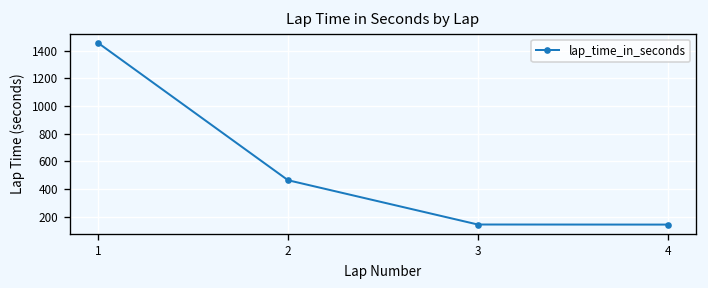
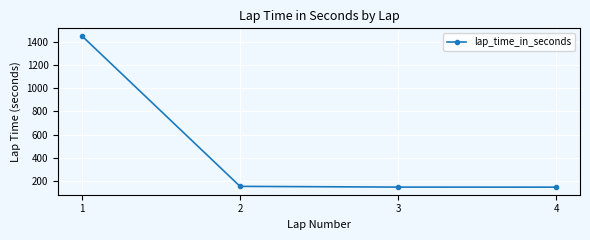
2: 460 -> 150
